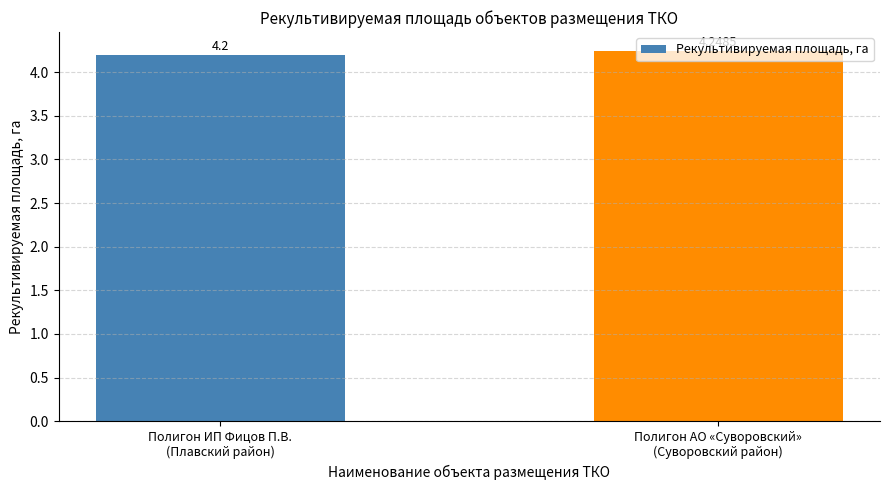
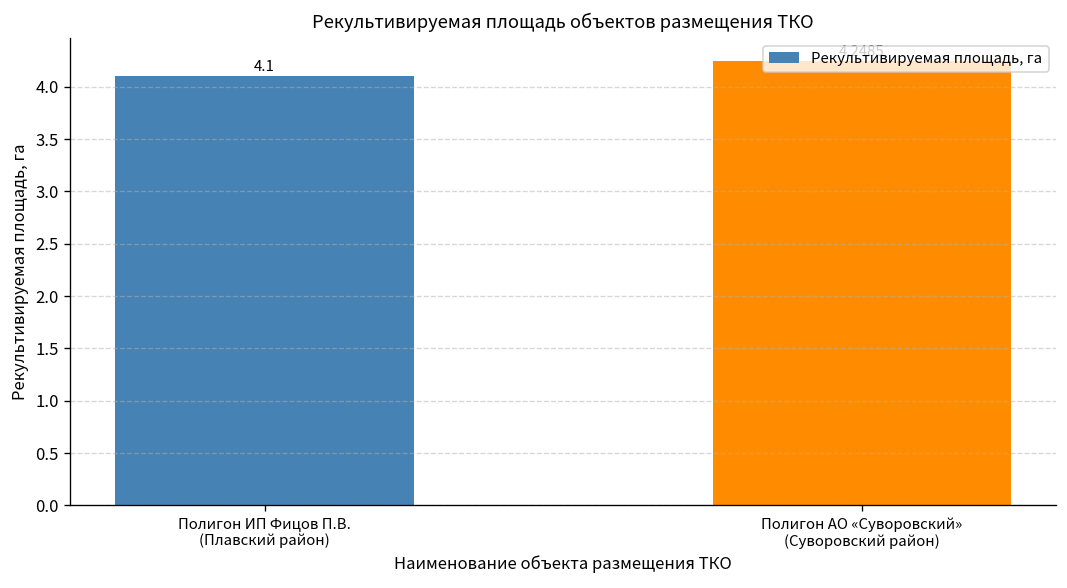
Полигон ИП Фицов П.В. (Плавский район): 4.2 -> 4.1
